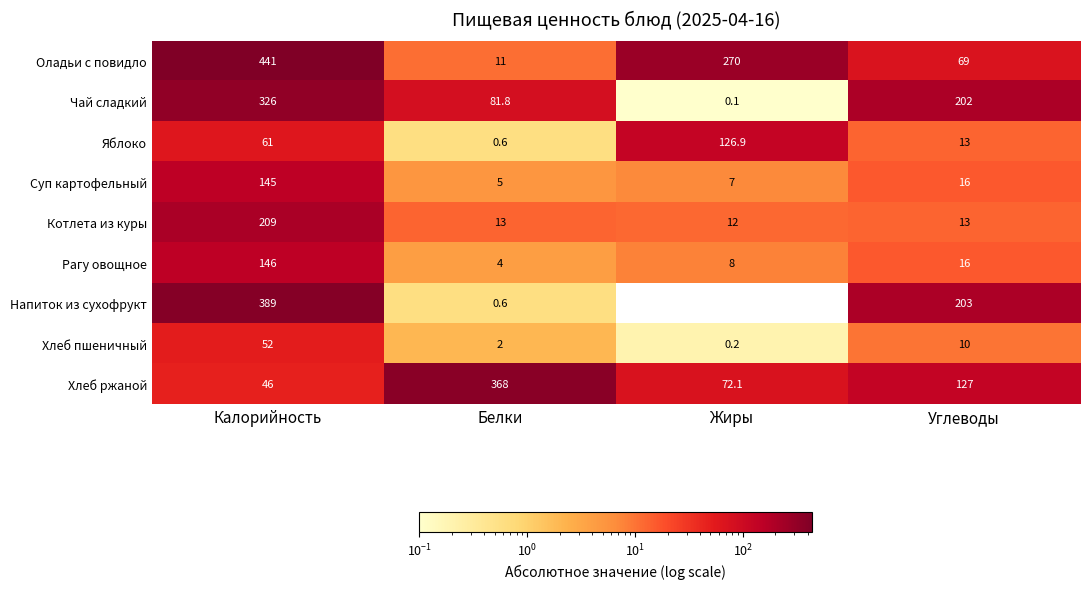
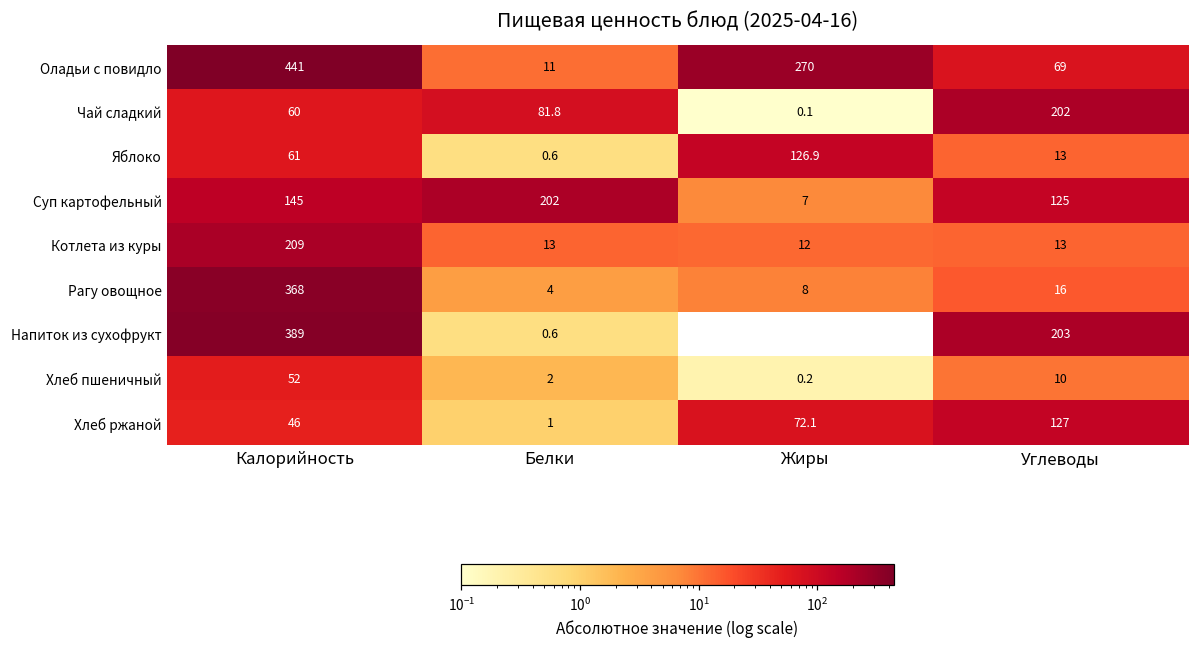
Чай сладкий, Калорийность: 326 -> 60
Суп картофельный, Белки: 5 -> 202
Суп картофельный, Углеводы: 16 -> 125
Рагу овощное, Калорийность: 146 -> 368
Хлеб ржаной, Белки: 368 -> 1
